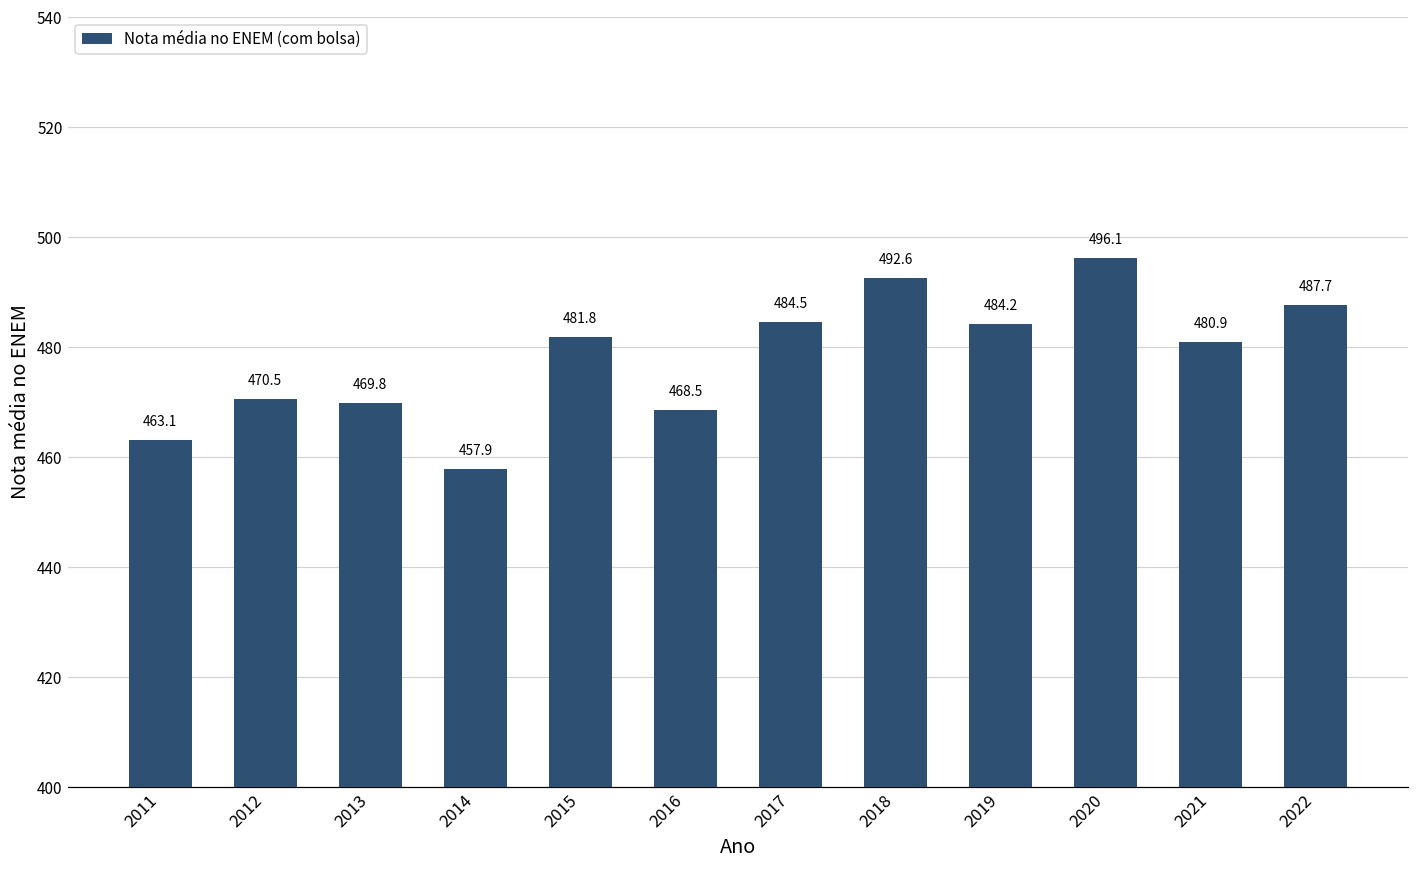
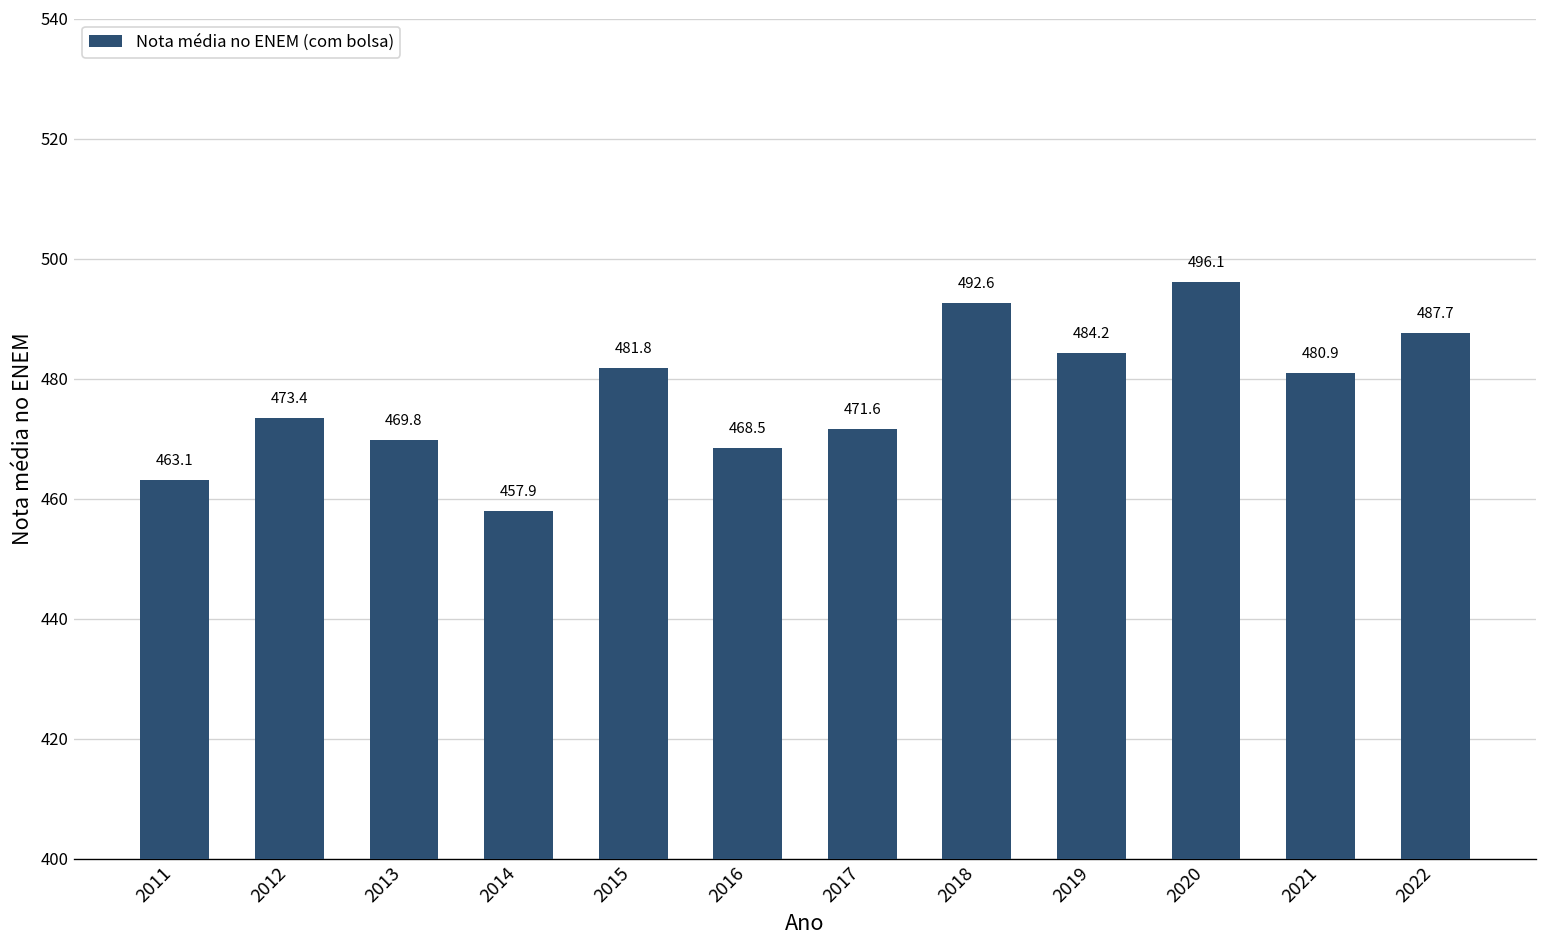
2012: 470.5 -> 473.4
2017: 484.5 -> 471.6
